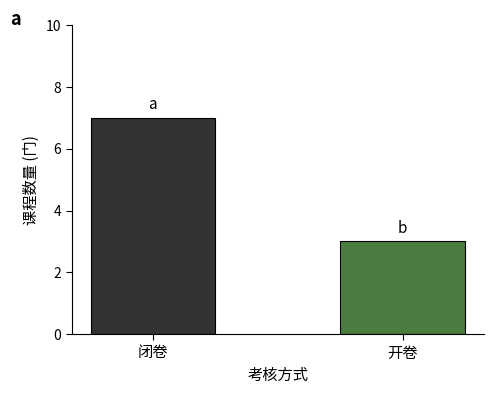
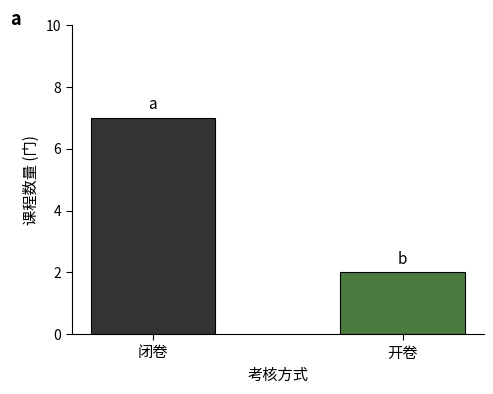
开卷: 3 -> 2
